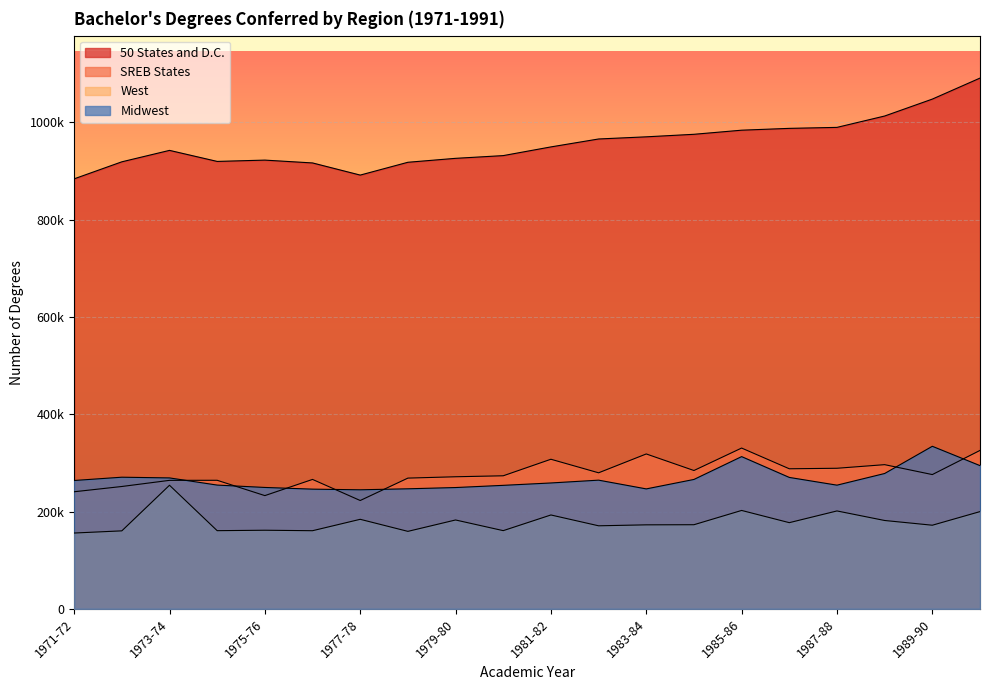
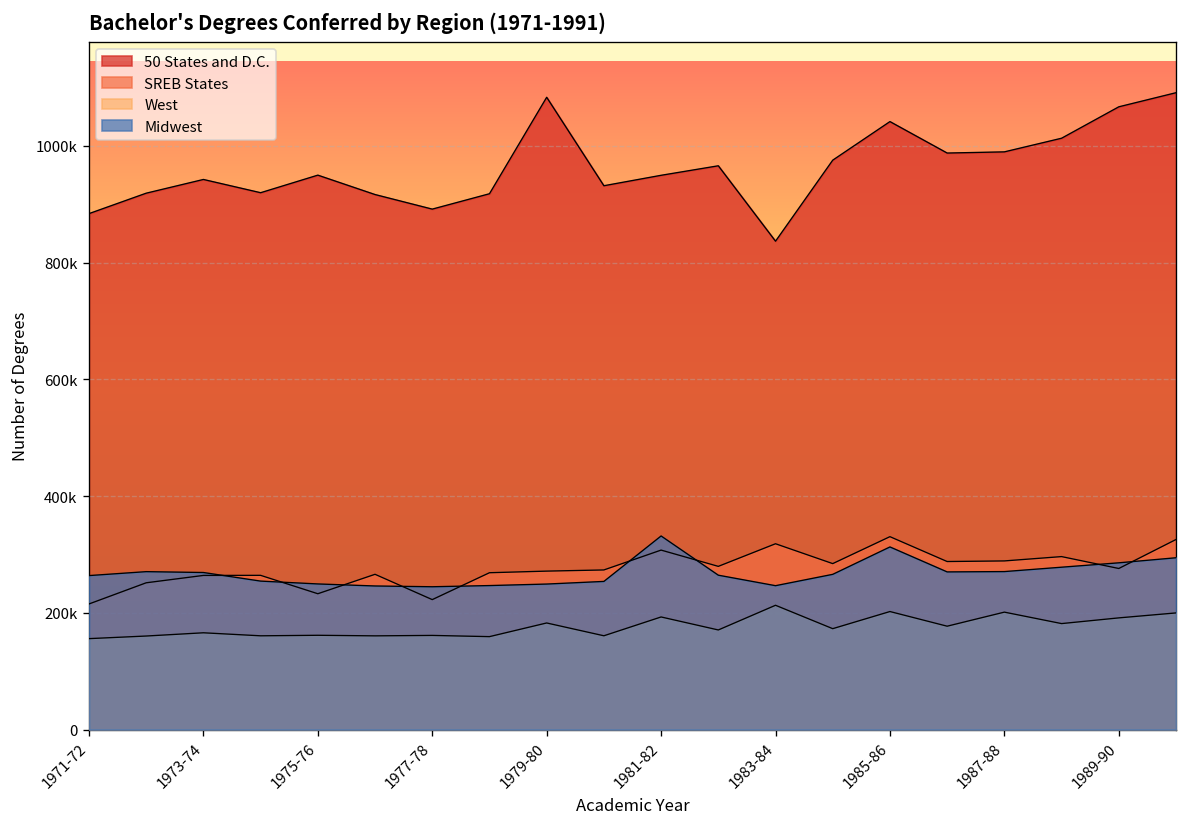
SREB States, 1971-72: 240000 -> 220000
West, 1973-74: 250000 -> 170000
50 States and D.C., 1975-76: 920000 -> 950000
West, 1977-78: 180000 -> 160000
50 States and D.C., 1979-80: 930000 -> 1080000
Midwest, 1981-82: 260000 -> 330000
50 States and D.C., 1983-84: 970000 -> 840000
West, 1983-84: 170000 -> 210000
50 States and D.C., 1985-86: 980000 -> 1040000
Midwest, 1987-88: 250000 -> 270000
50 States and D.C., 1989-90: 1050000 -> 1070000
West, 1989-90: 170000 -> 190000
Midwest, 1989-90: 330000 -> 290000
